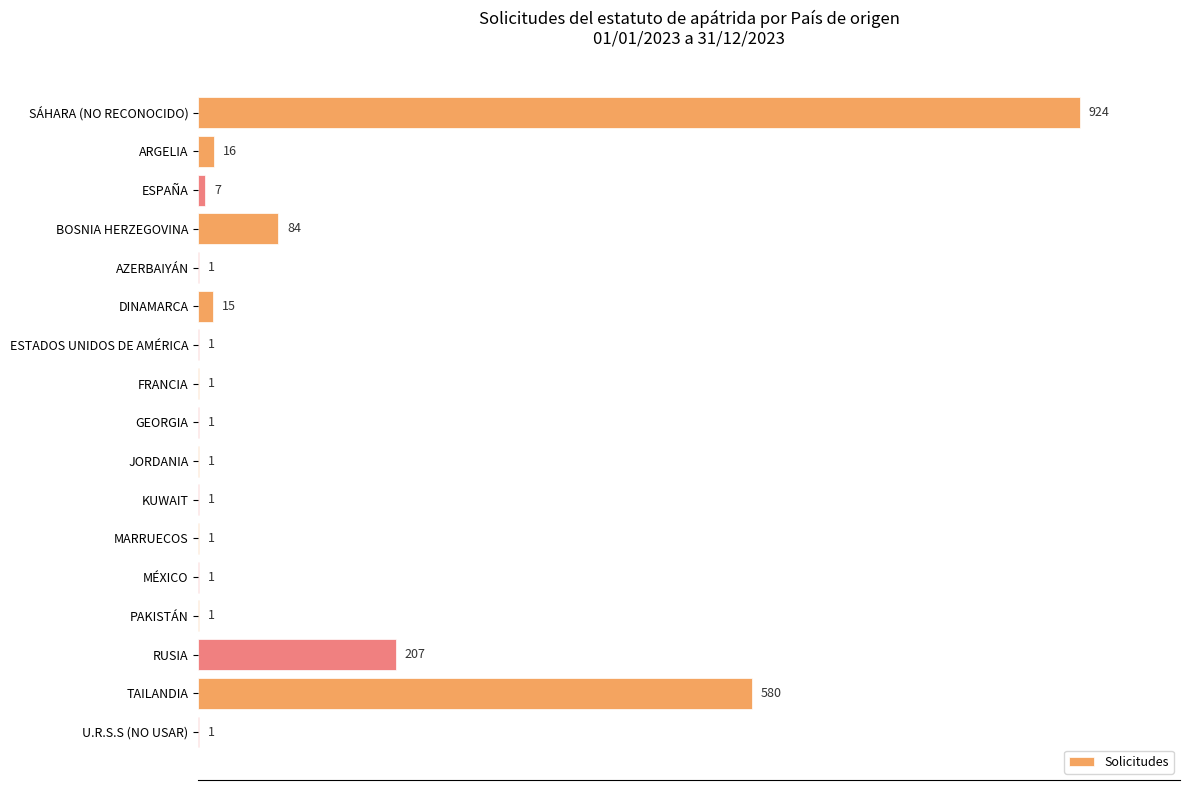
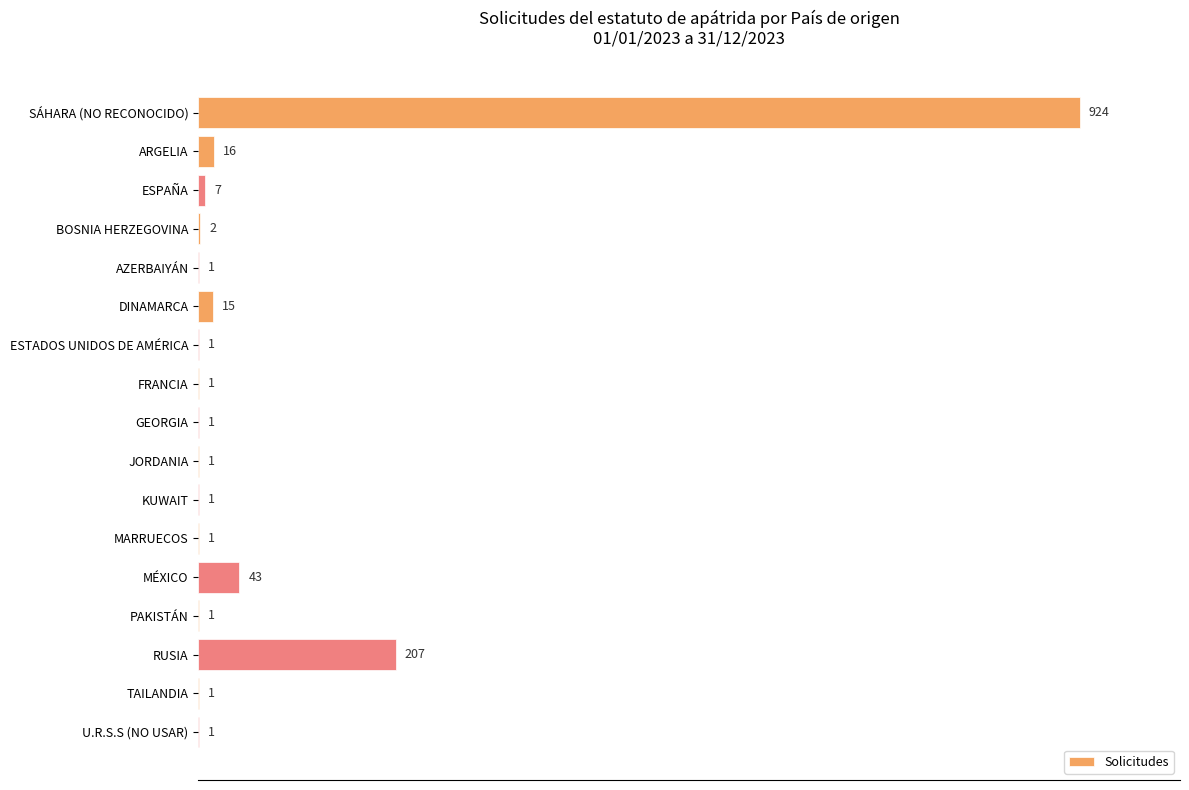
BOSNIA HERZEGOVINA: 84 -> 2
MÉXICO: 1 -> 43
TAILANDIA: 580 -> 1
